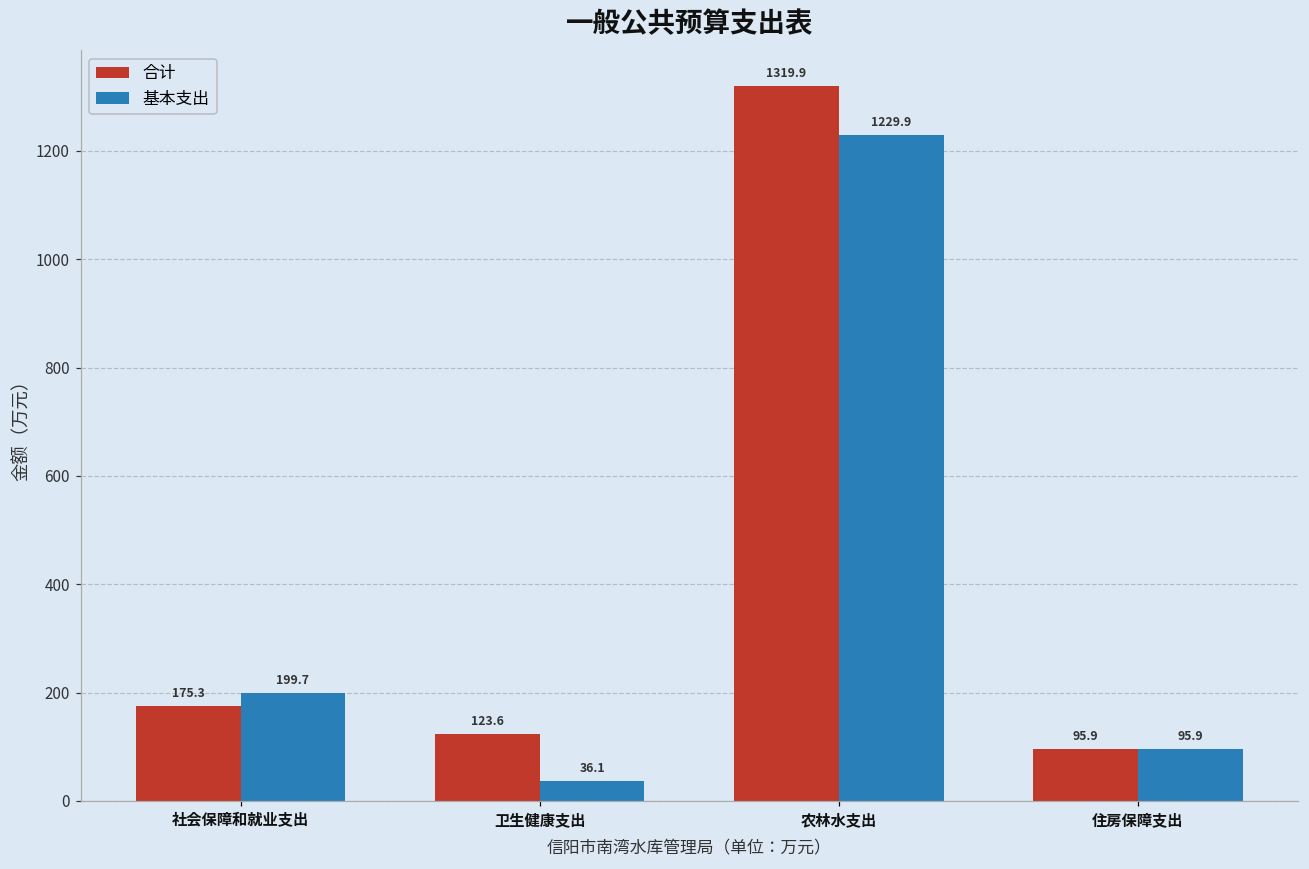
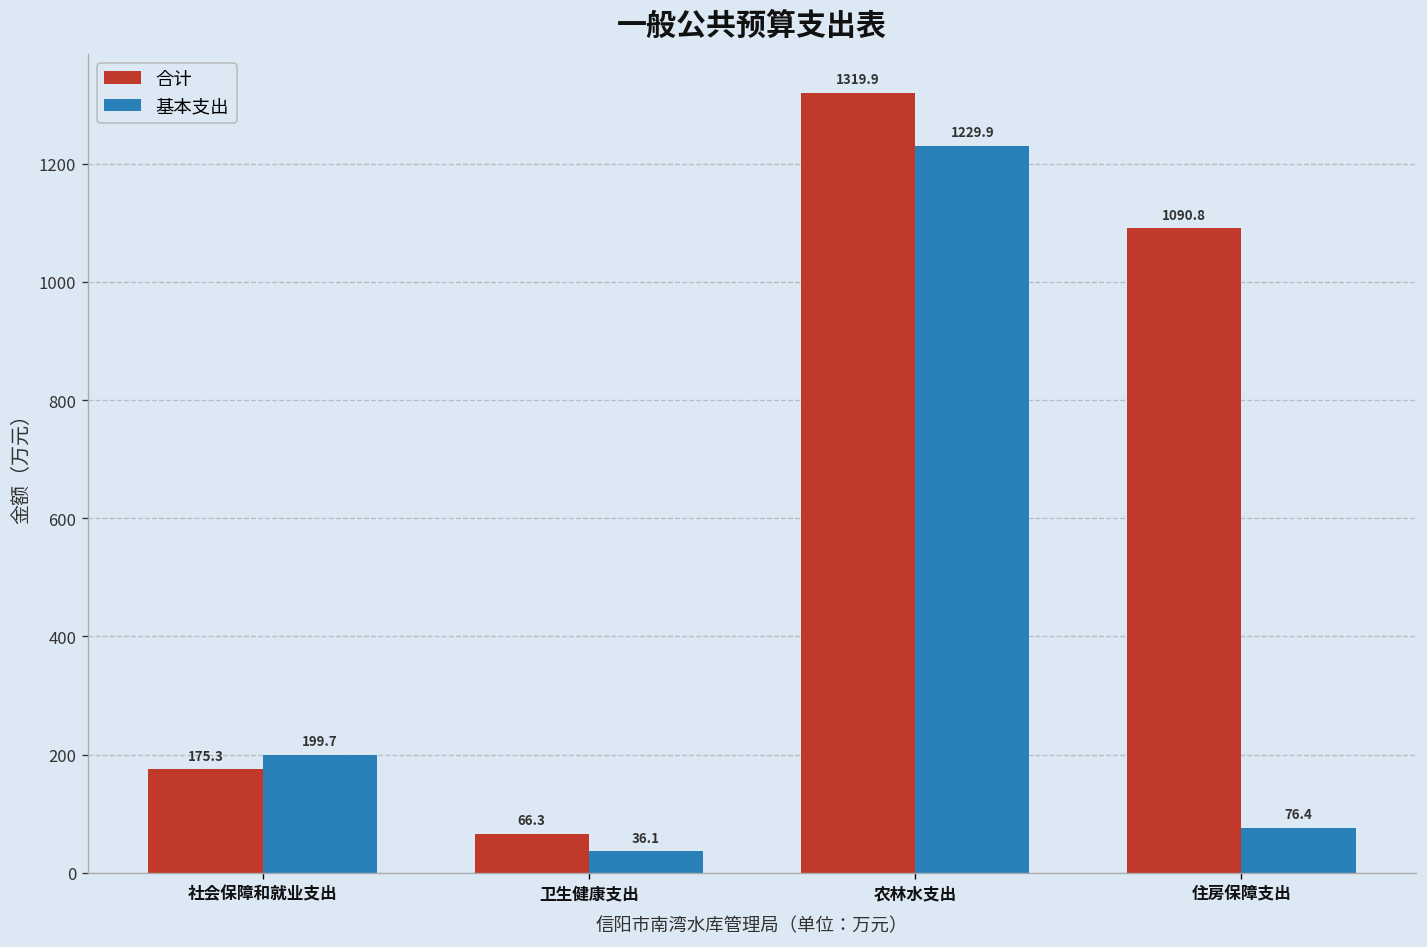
合计, 卫生健康支出: 123.6 -> 66.3
合计, 住房保障支出: 95.9 -> 1090.8
基本支出, 住房保障支出: 95.9 -> 76.4
